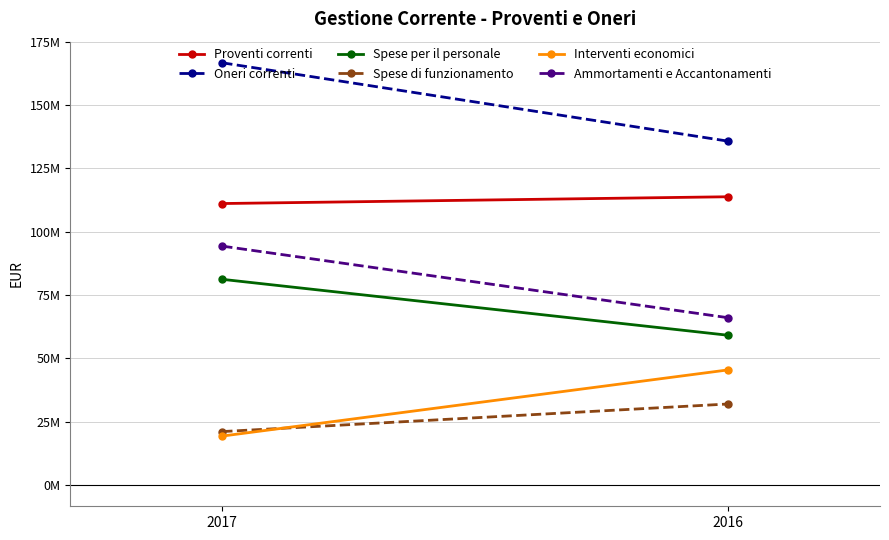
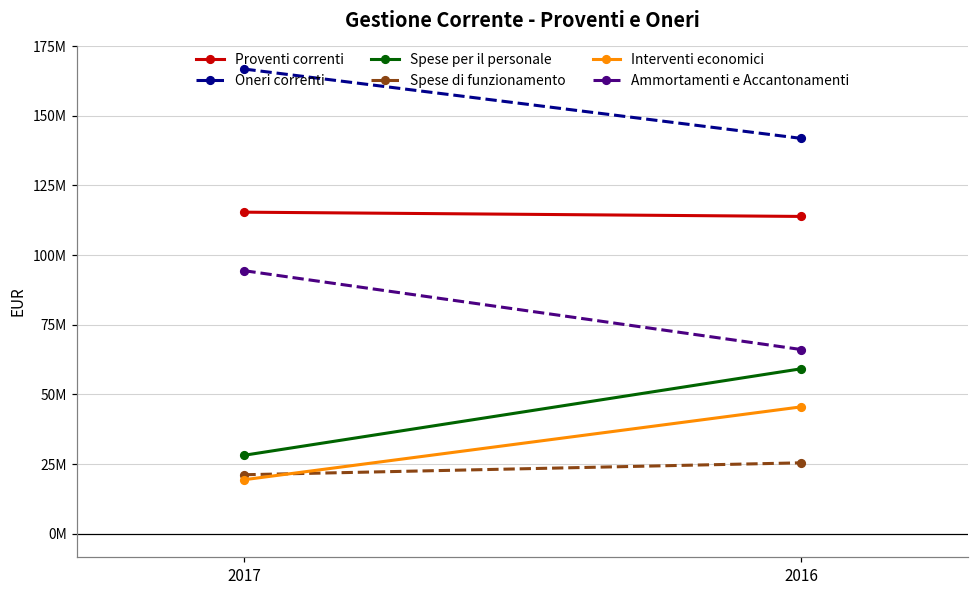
Proventi correnti, 2017: 111000000 -> 115000000
Spese per il personale, 2017: 81000000 -> 28000000
Oneri correnti, 2016: 136000000 -> 142000000
Spese di funzionamento, 2016: 32000000 -> 25000000
